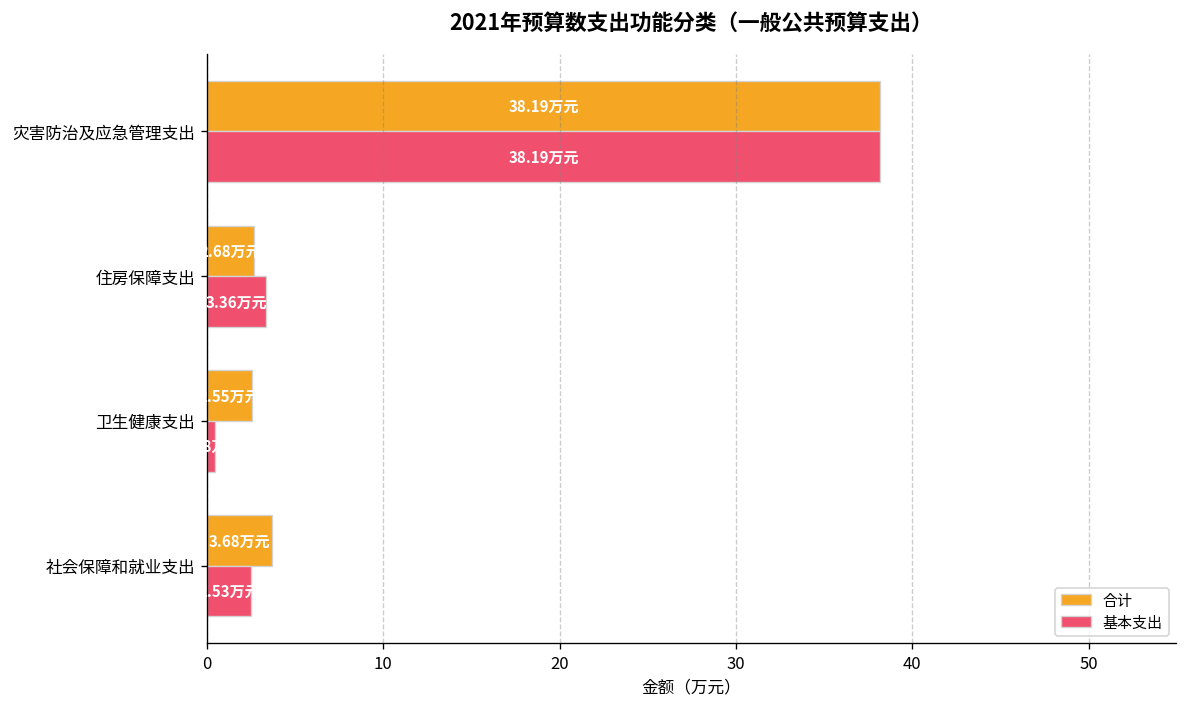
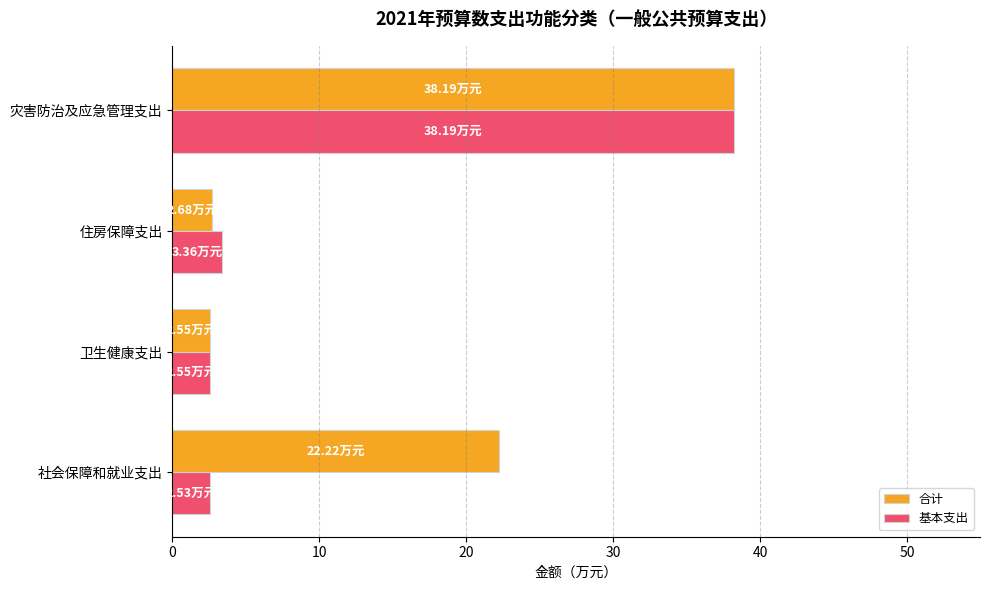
基本支出, 卫生健康支出: 0.5 -> 2.6
合计, 社会保障和就业支出: 3.68 -> 22.22
